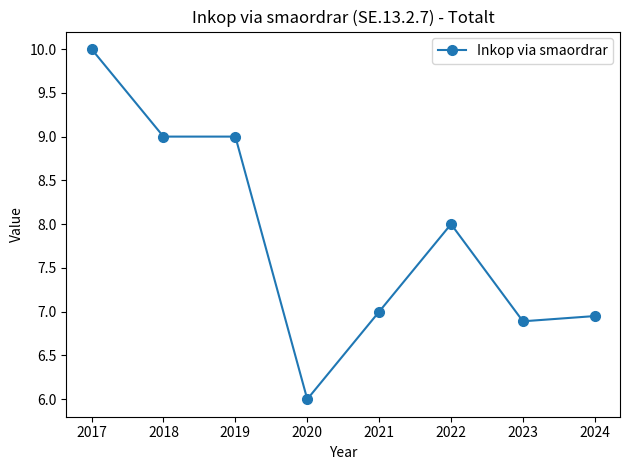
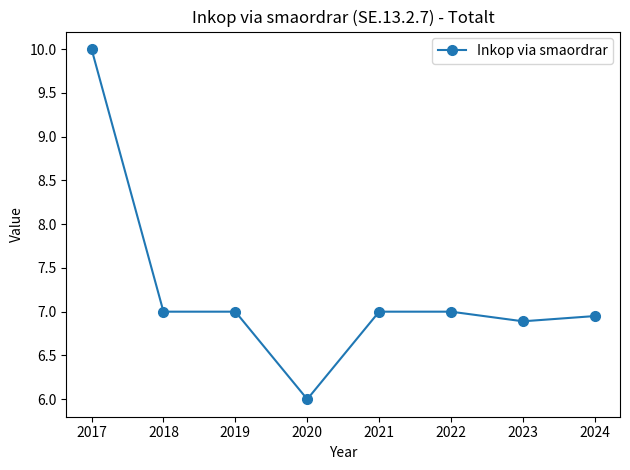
2018: 9 -> 7
2019: 9 -> 7
2022: 8 -> 7
